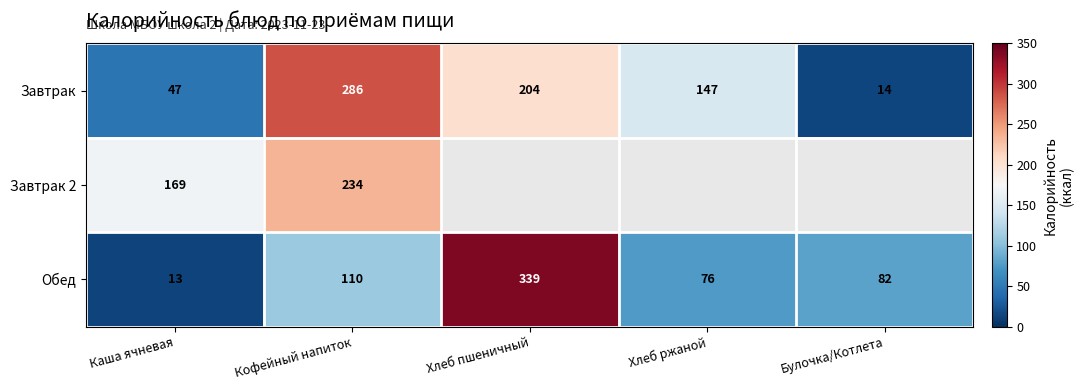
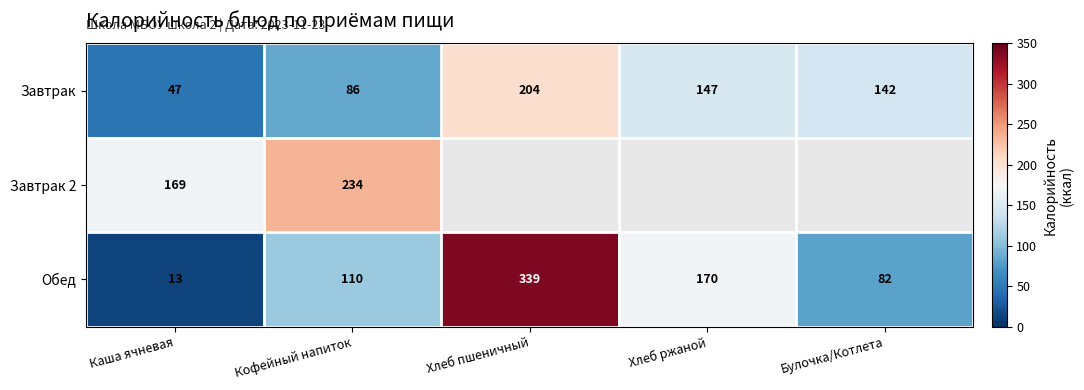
Завтрак, Кофейный напиток: 286 -> 86
Завтрак, Булочка/Котлета: 14 -> 142
Обед, Хлеб ржаной: 76 -> 170
